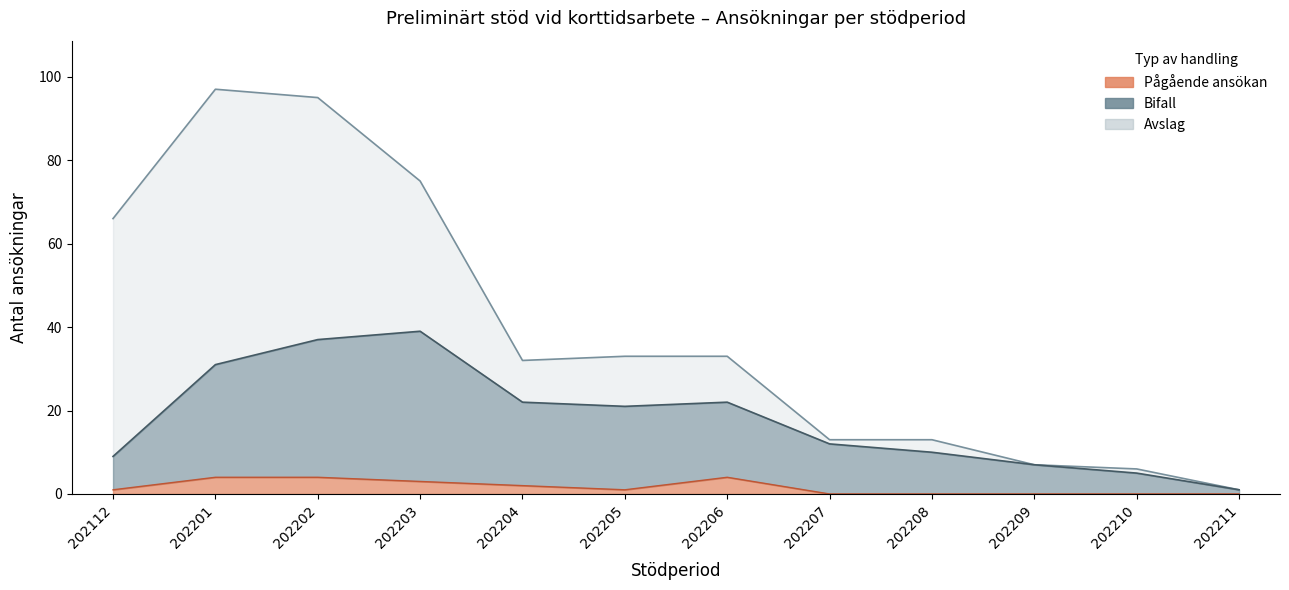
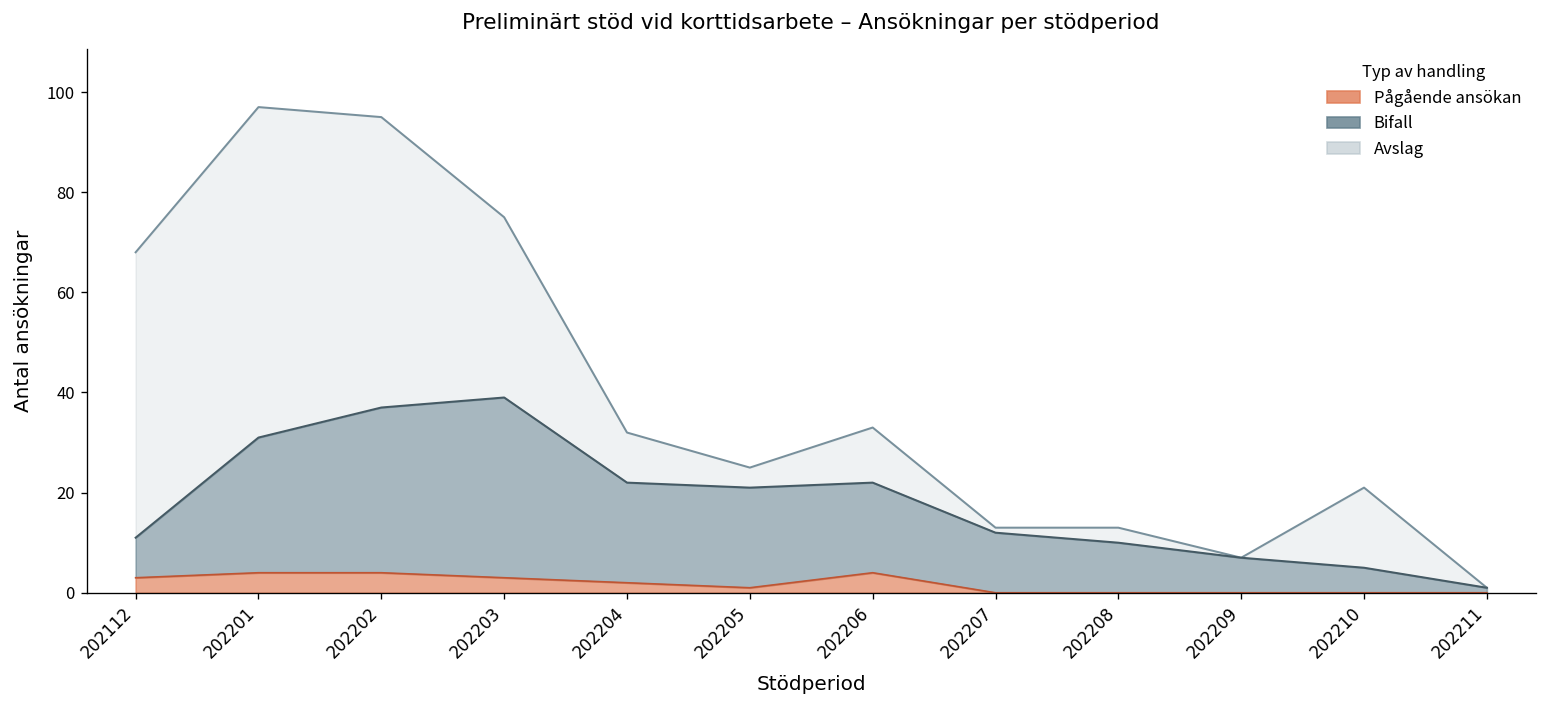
Pågående ansökan, 202112: 1 -> 3
Avslag, 202205: 12 -> 4
Avslag, 202210: 1 -> 16
